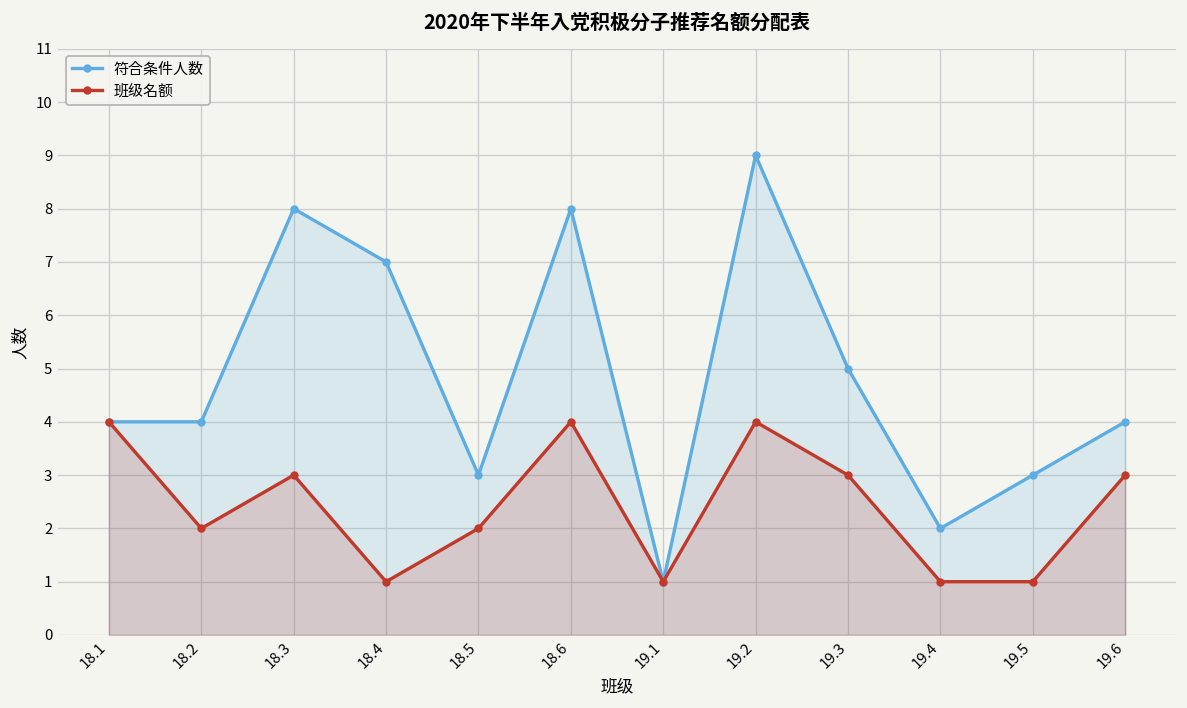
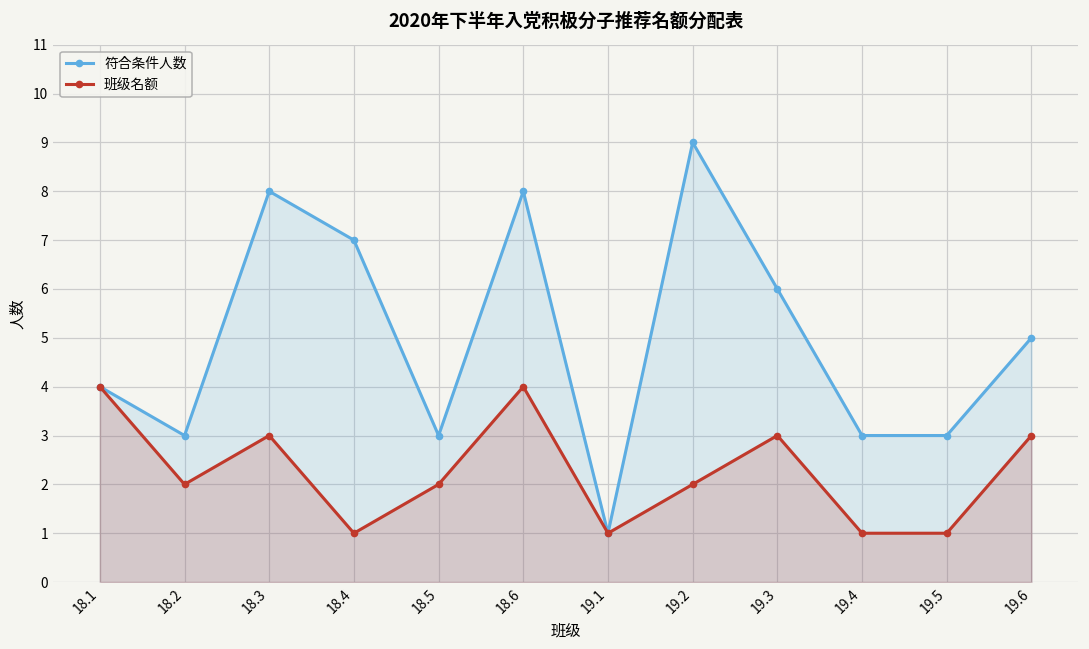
符合条件人数, 18.2: 4 -> 3
班级名额, 19.2: 4 -> 2
符合条件人数, 19.3: 5 -> 6
符合条件人数, 19.4: 2 -> 3
符合条件人数, 19.6: 4 -> 5
